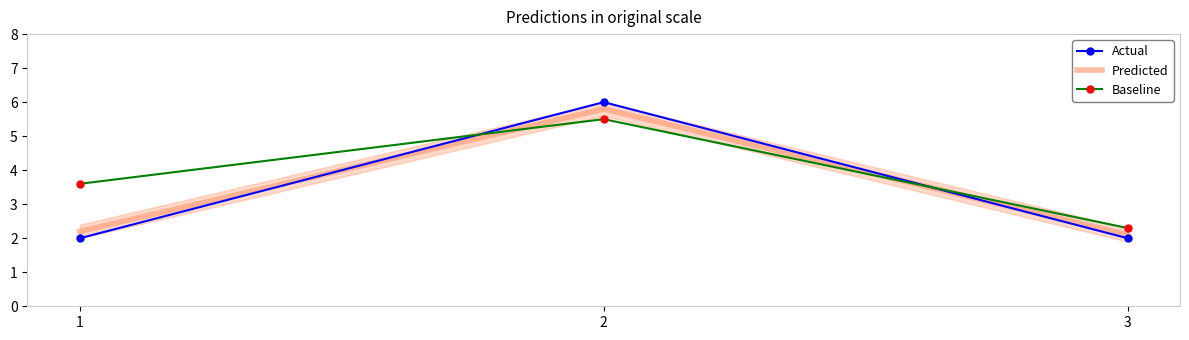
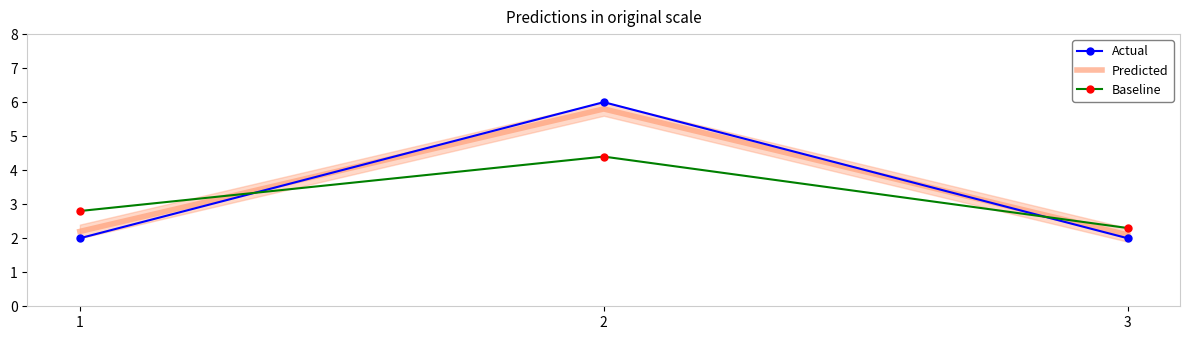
Baseline, 1: 3.6 -> 2.8
Baseline, 2: 5.5 -> 4.4
